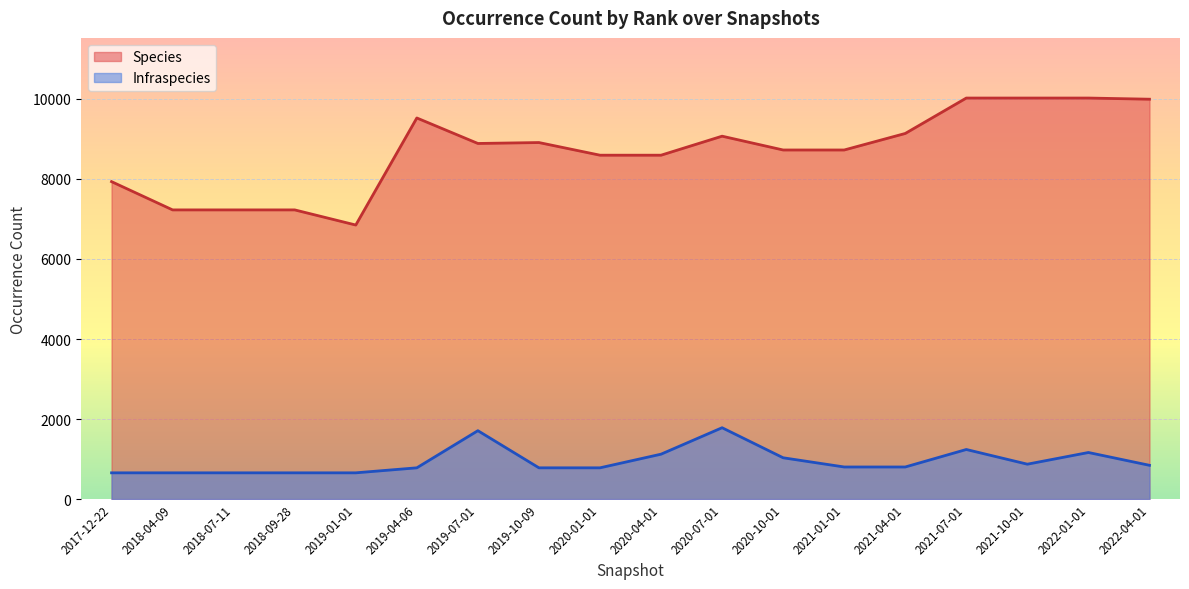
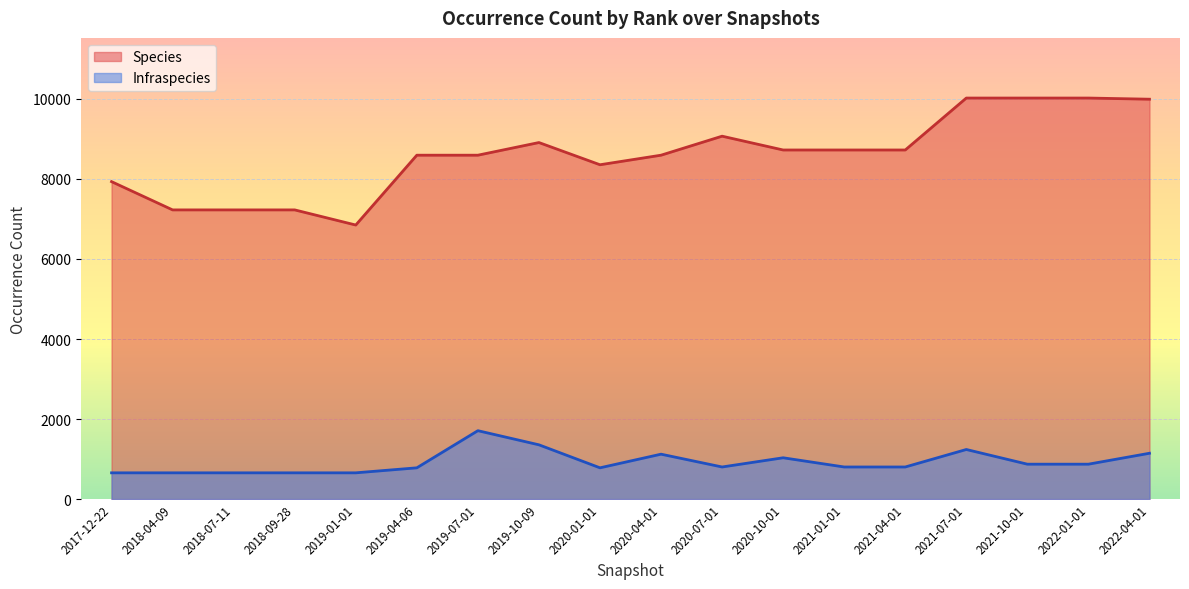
Species, 2019-04-06: 9500 -> 8600
Species, 2019-07-01: 8900 -> 8600
Infraspecies, 2019-10-09: 800 -> 1400
Species, 2020-01-01: 8600 -> 8400
Infraspecies, 2020-07-01: 1800 -> 800
Species, 2021-04-01: 9100 -> 8700
Infraspecies, 2022-01-01: 1200 -> 900
Infraspecies, 2022-04-01: 800 -> 1100
